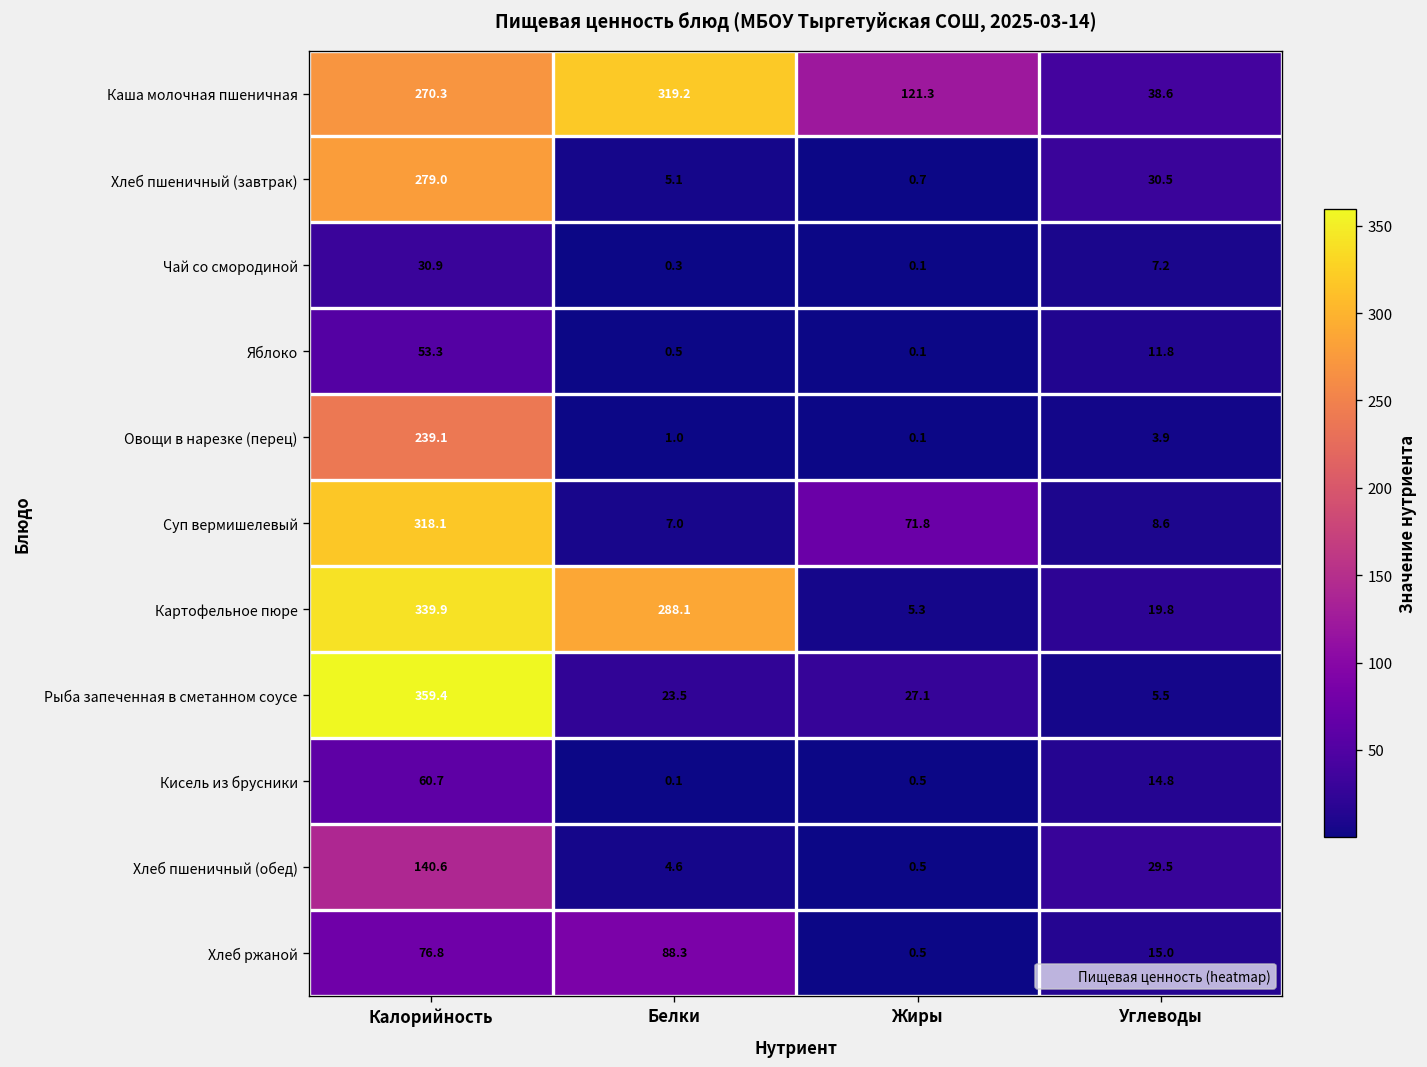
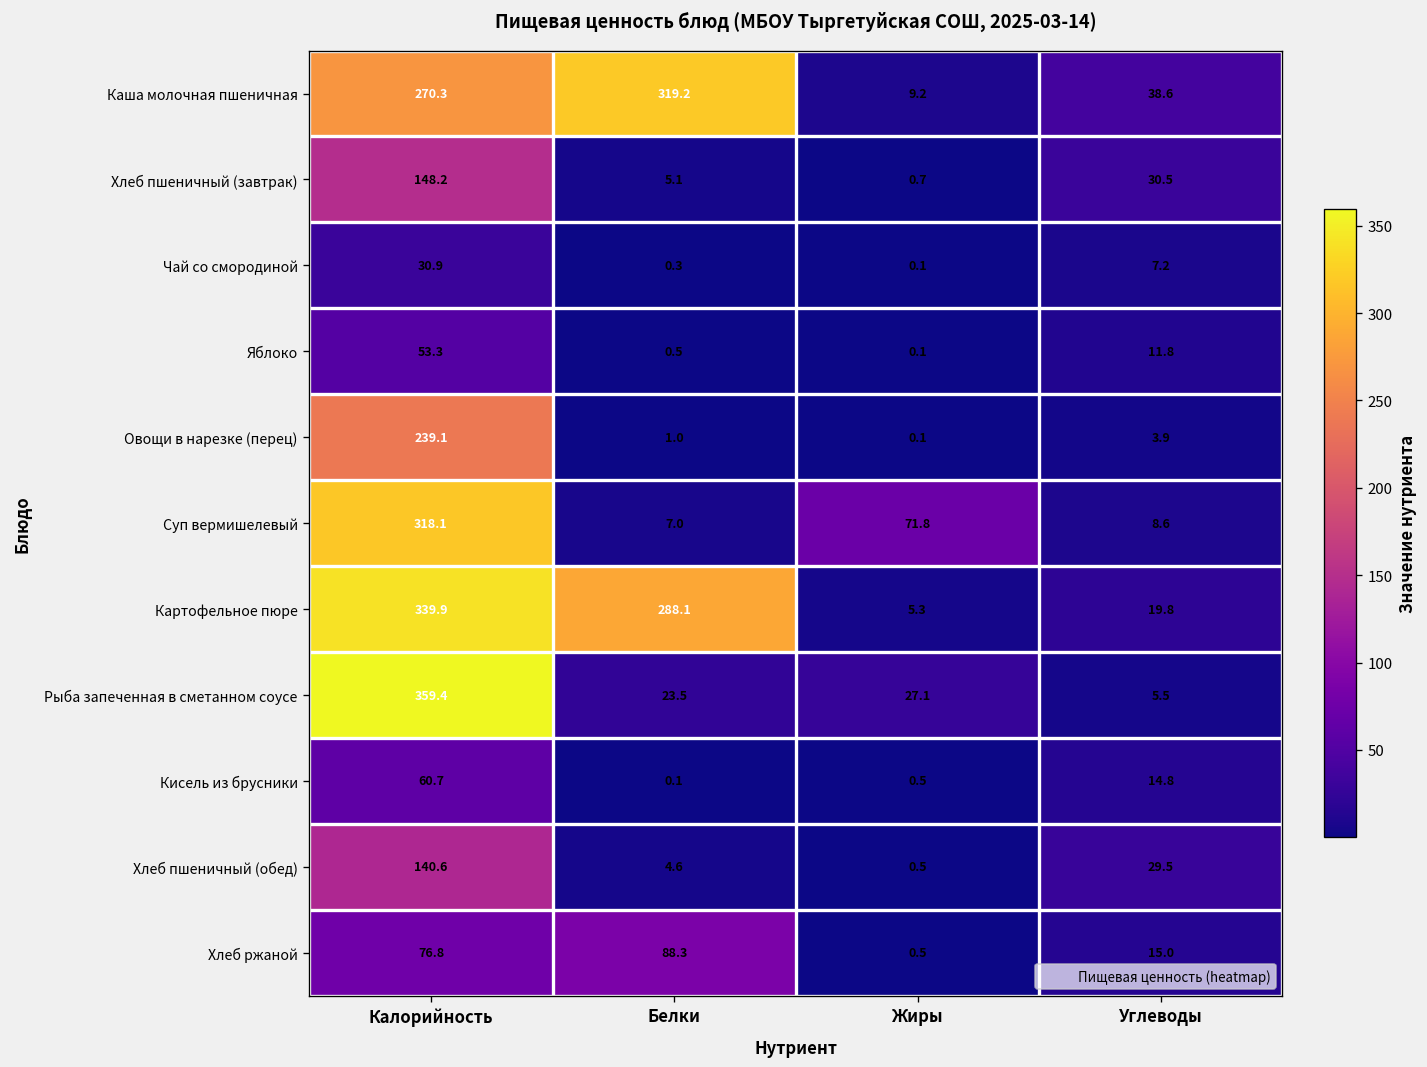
Каша молочная пшеничная, Жиры: 121.3 -> 9.2
Хлеб пшеничный (завтрак), Калорийность: 279.0 -> 148.2
